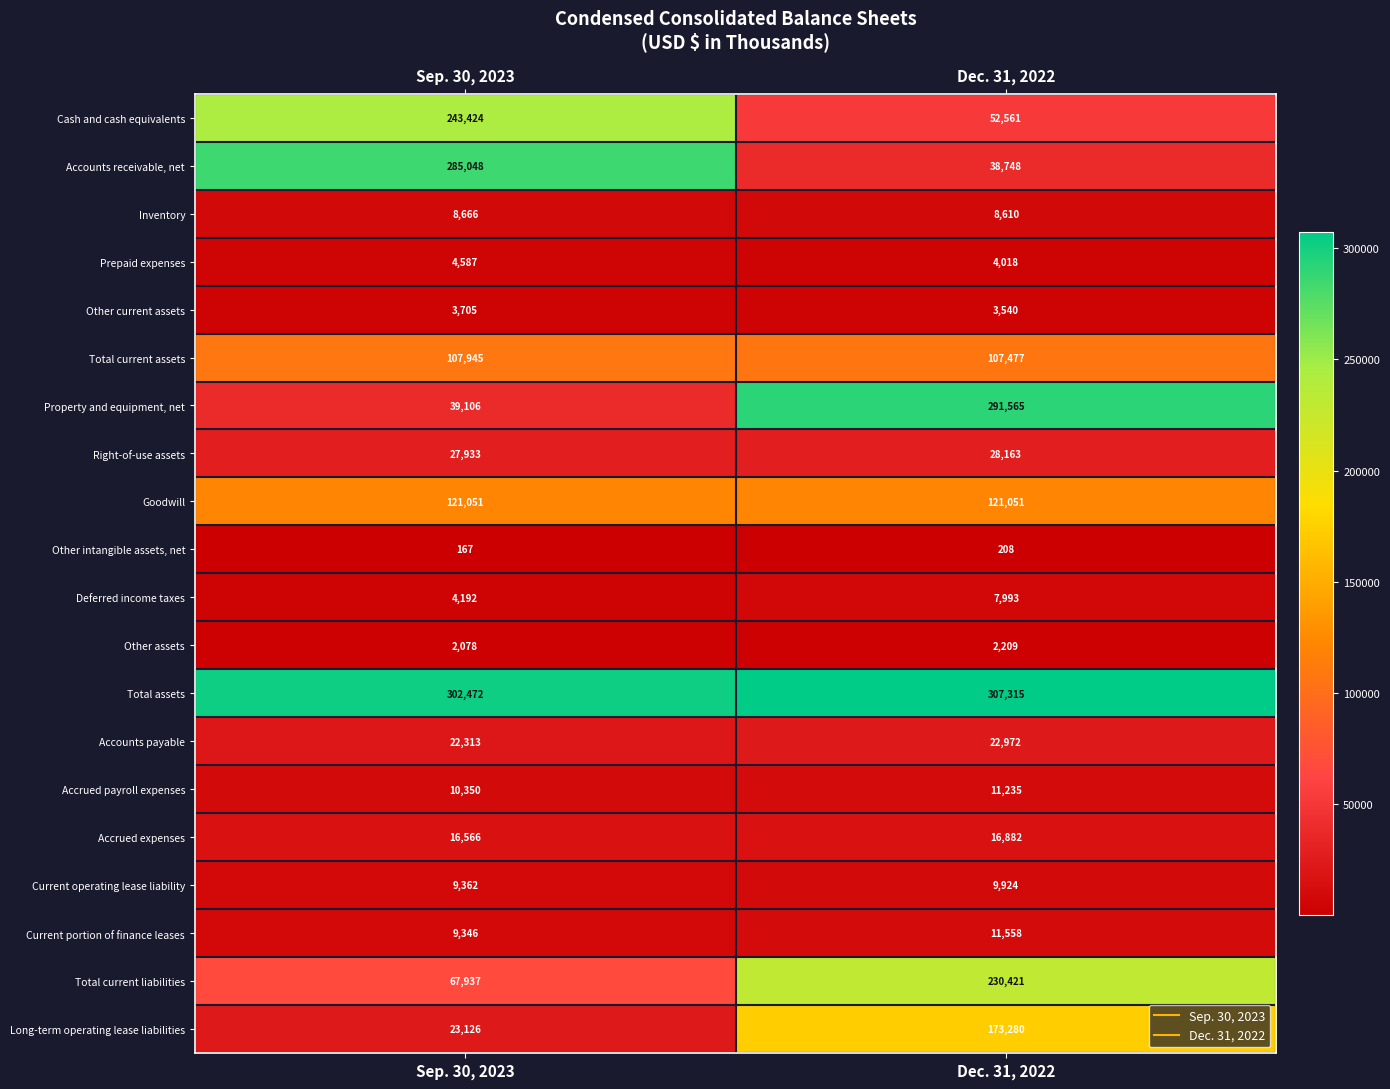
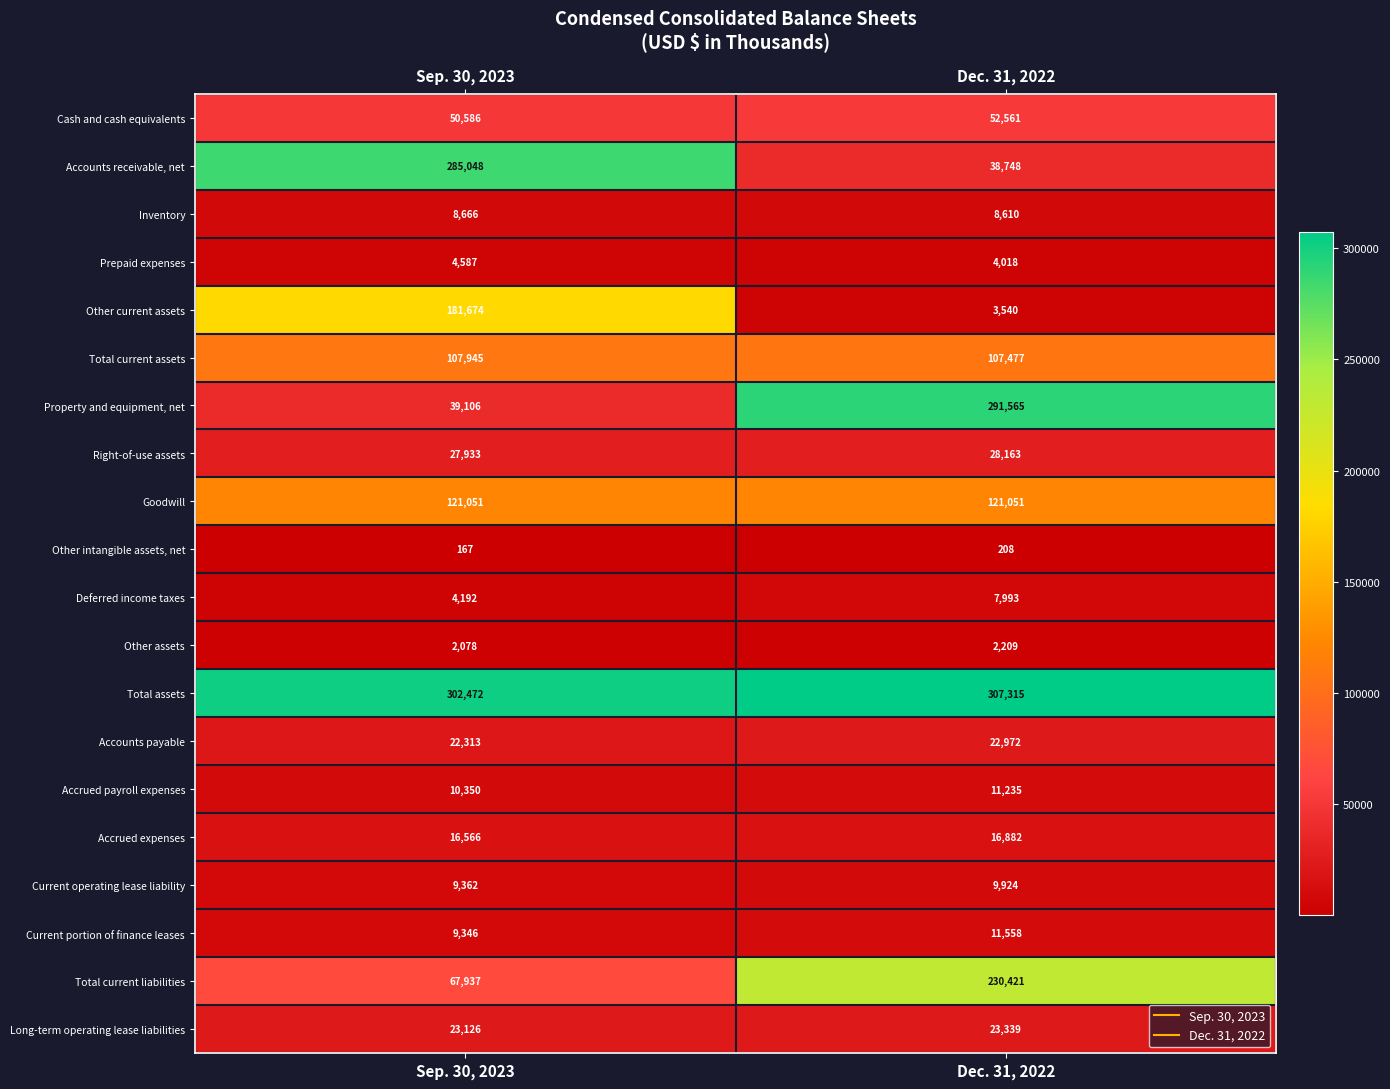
Cash and cash equivalents, Sep. 30, 2023: 243,424 -> 50,586
Other current assets, Sep. 30, 2023: 3,705 -> 181,674
Long-term operating lease liabilities, Dec. 31, 2022: 173,280 -> 23,339
